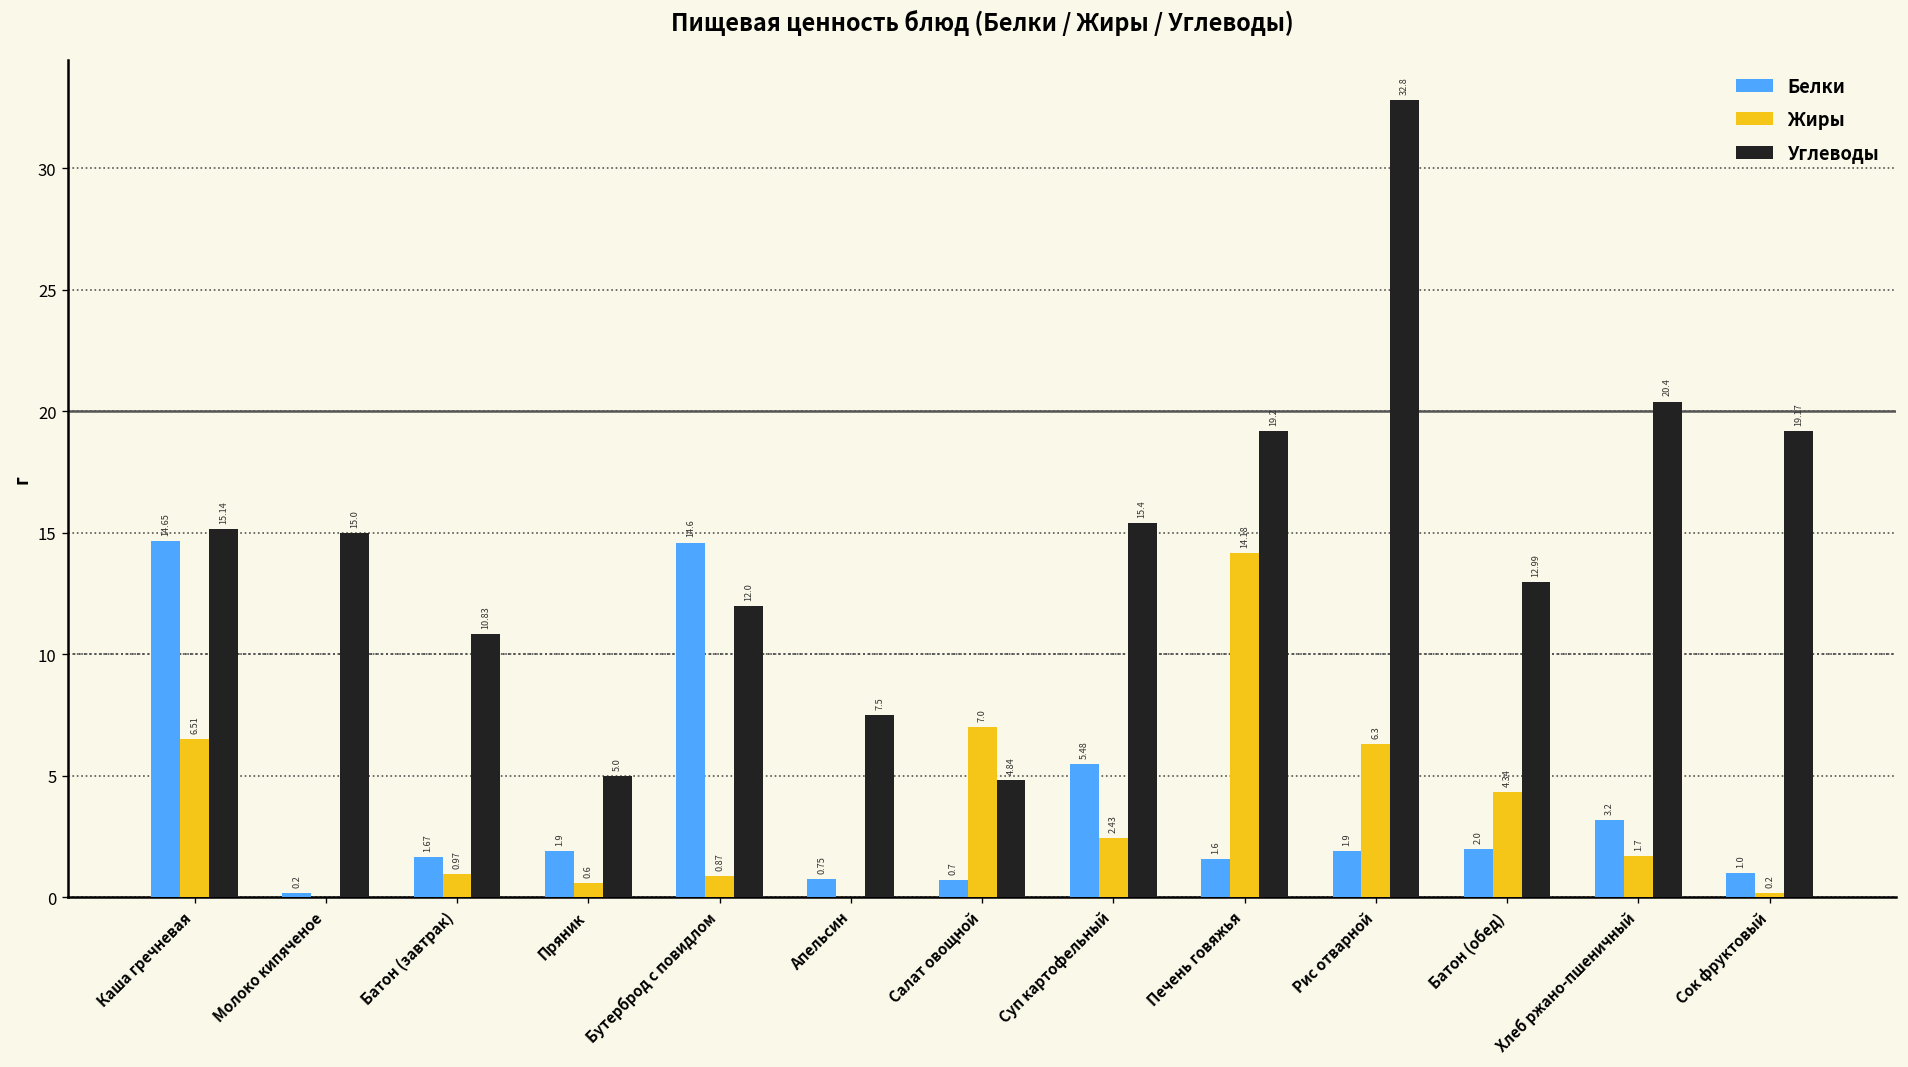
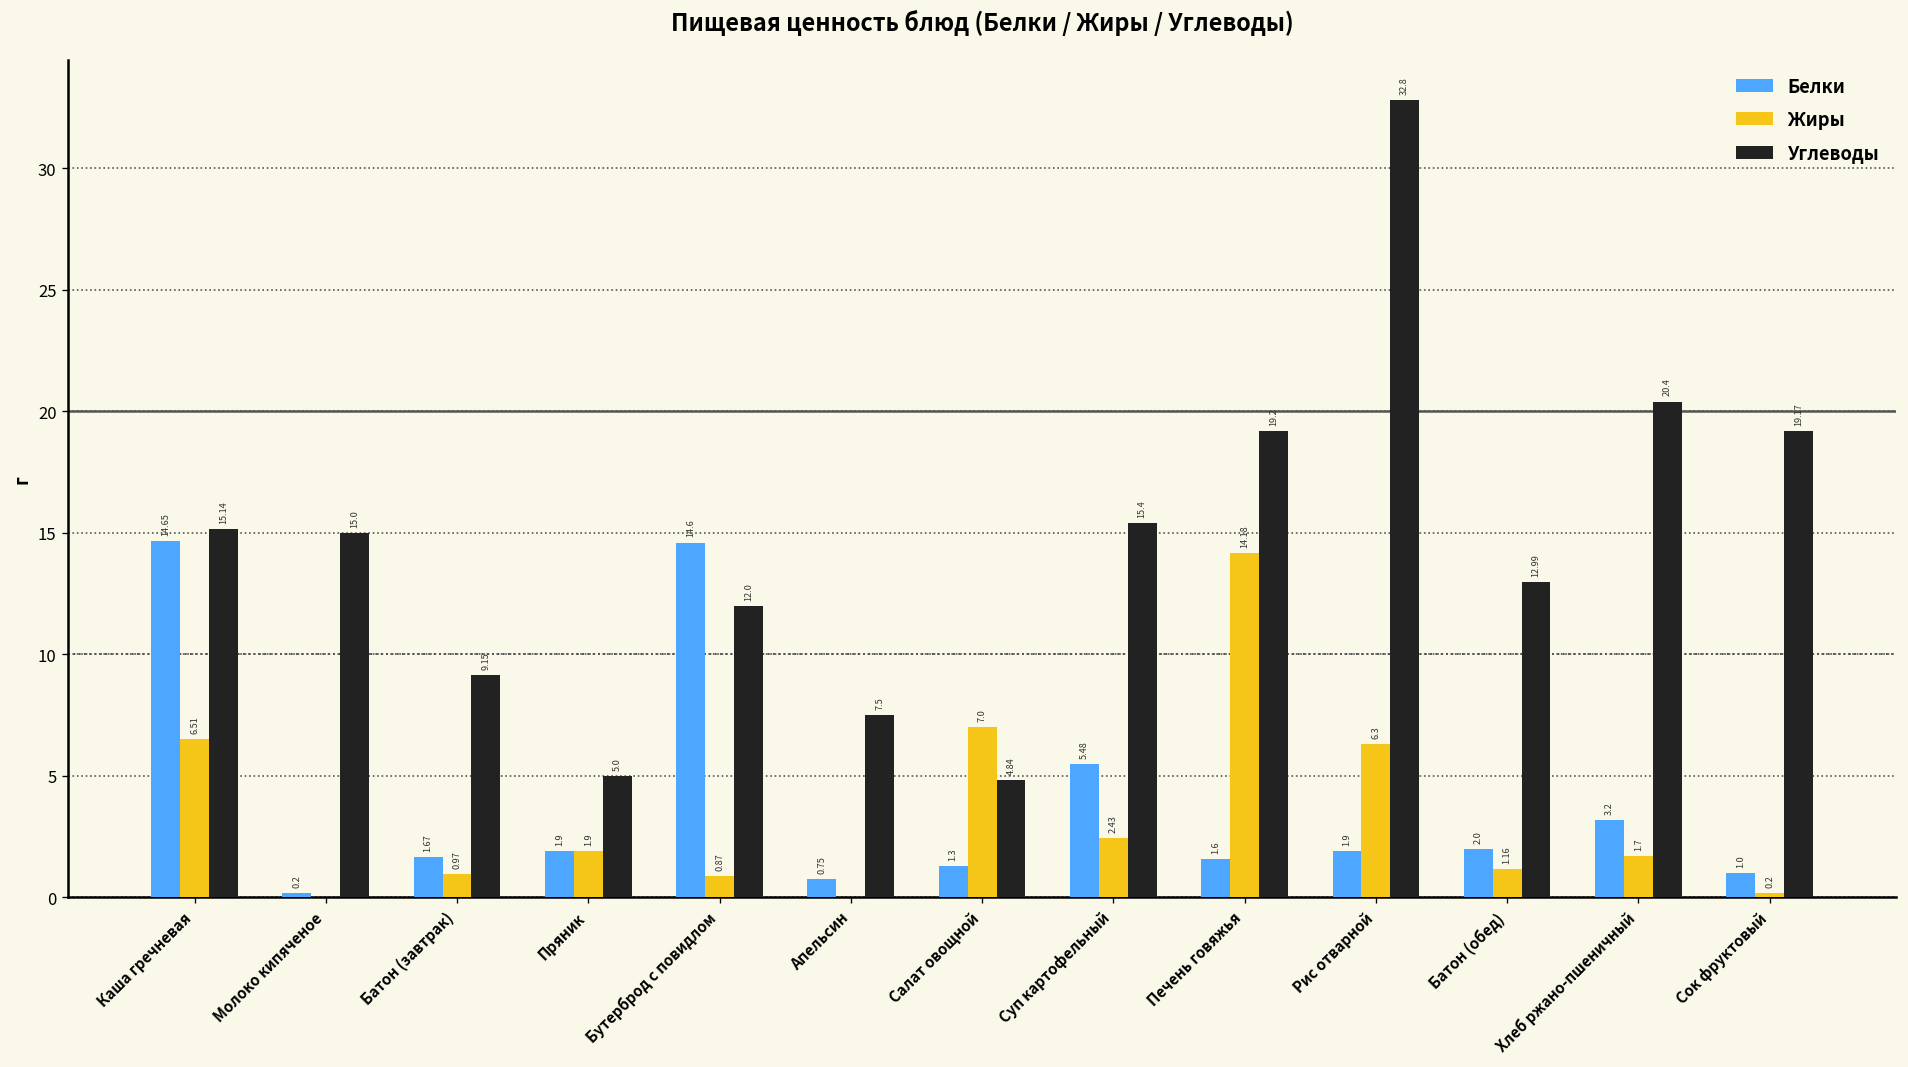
Углеводы, Батон (завтрак): 10.83 -> 9.15
Жиры, Пряник: 0.6 -> 1.9
Белки, Салат овощной: 0.7 -> 1.3
Жиры, Батон (обед): 4.34 -> 1.16
